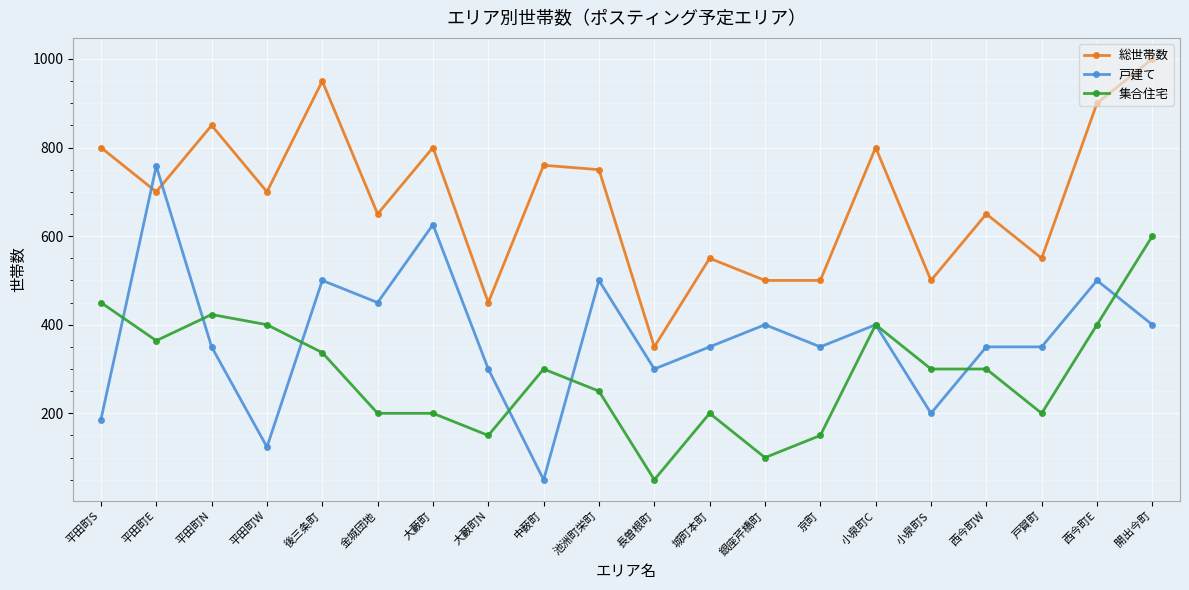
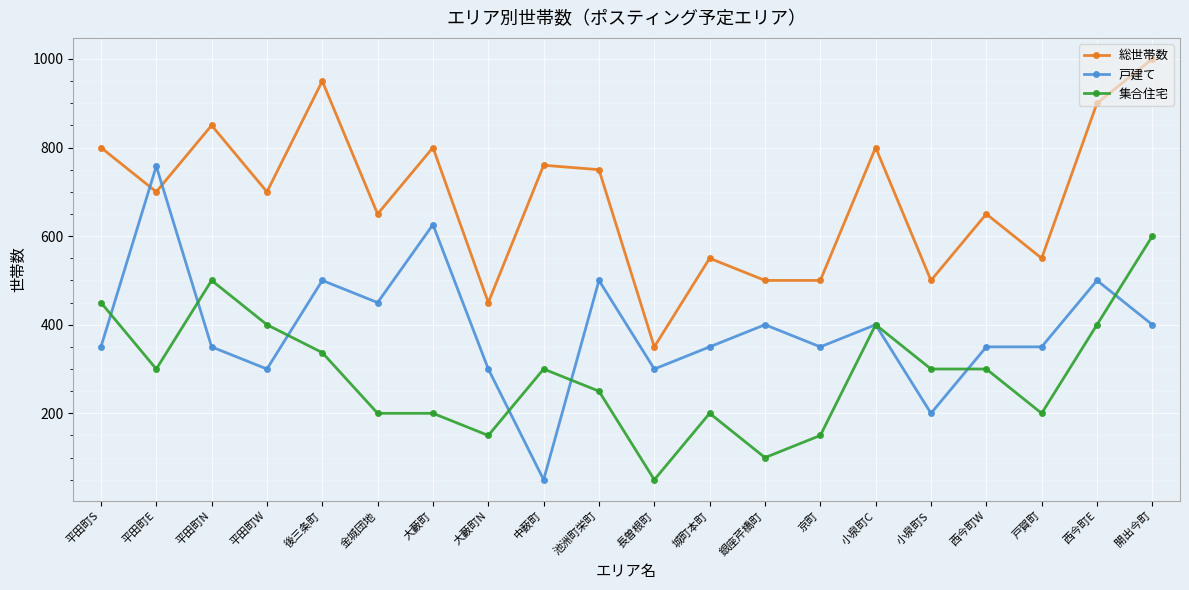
戸建て, 平田町S: 190 -> 350
集合住宅, 平田町E: 360 -> 300
集合住宅, 平田町N: 420 -> 500
戸建て, 平田町W: 120 -> 300
